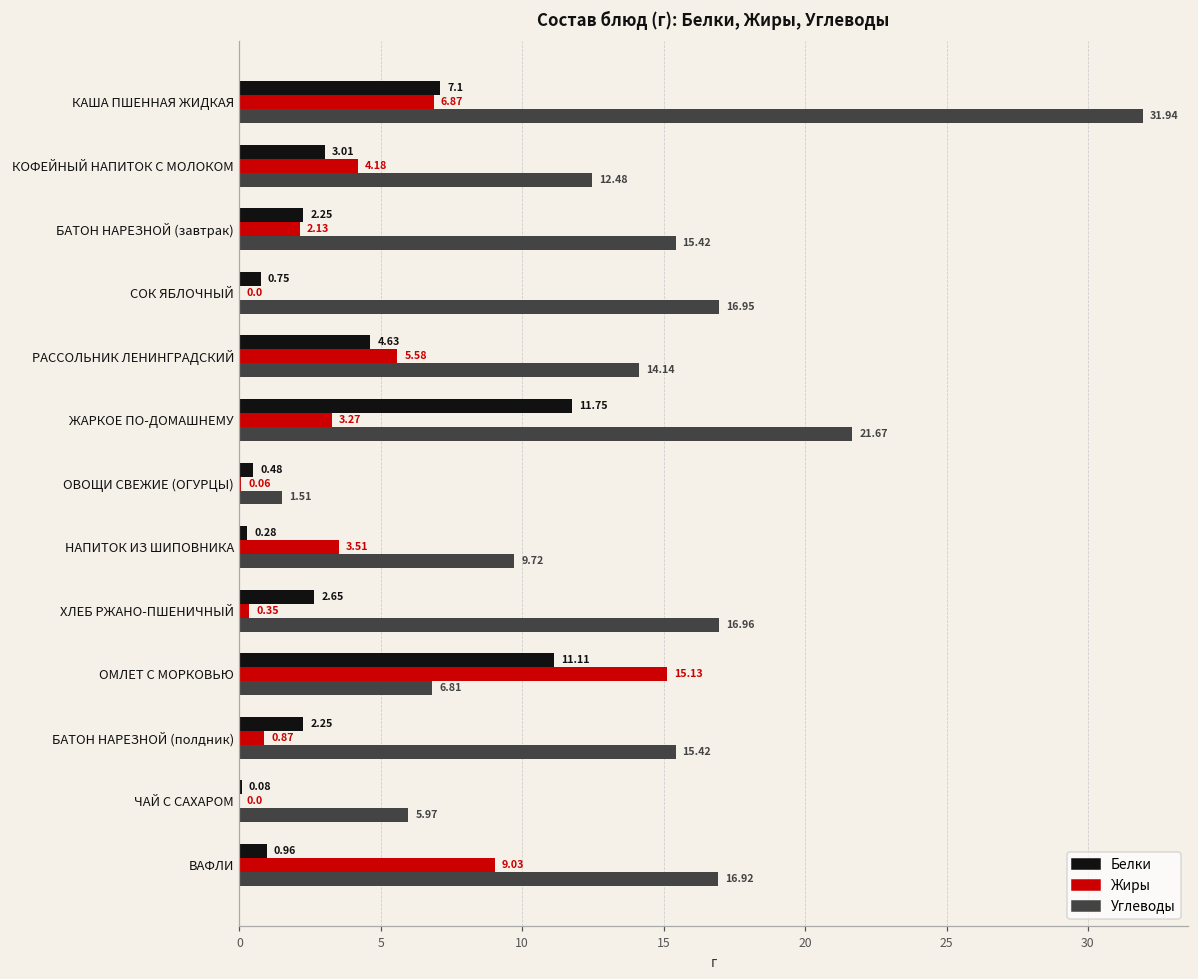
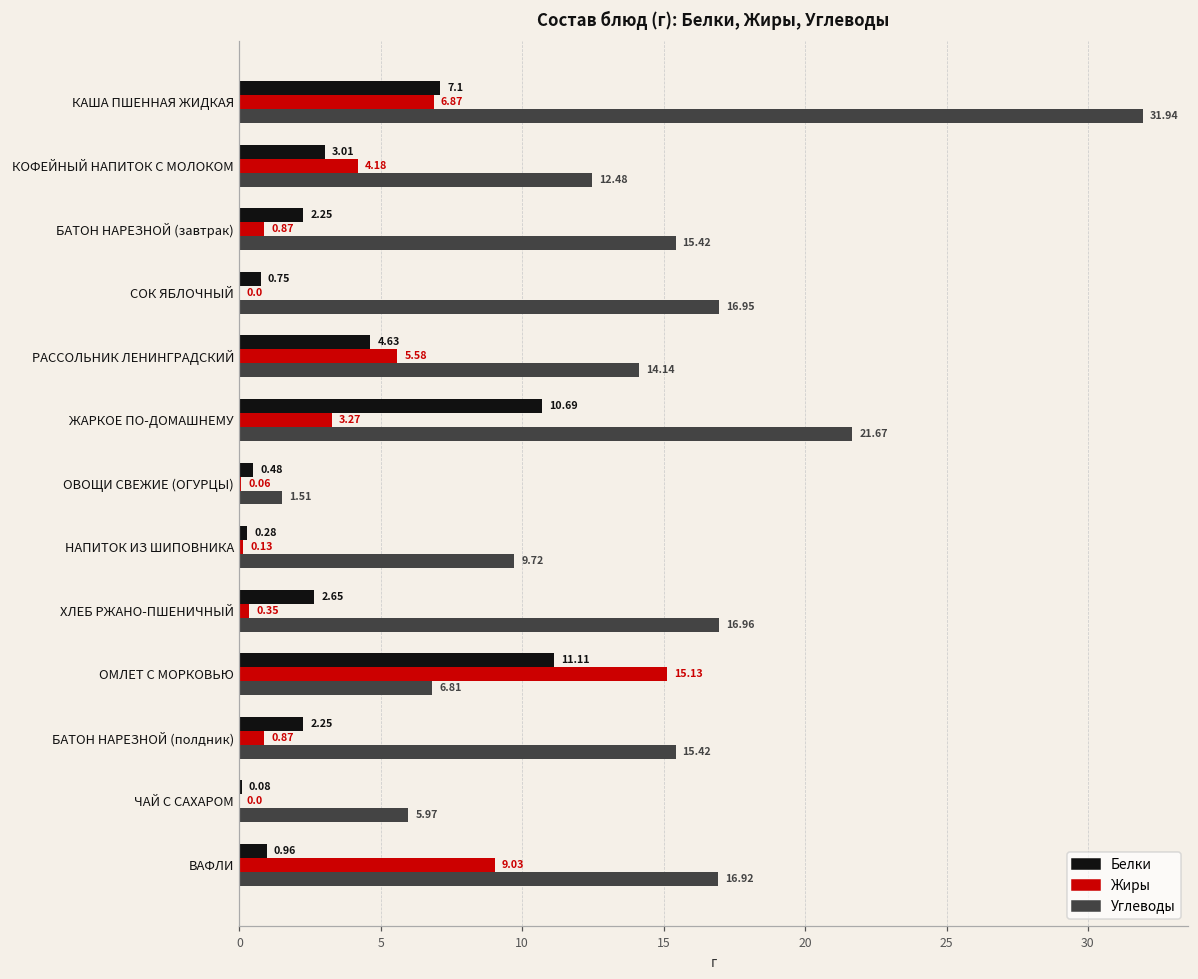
Жиры, БАТОН НАРЕЗНОЙ (завтрак): 2.13 -> 0.87
Белки, ЖАРКОЕ ПО-ДОМАШНЕМУ: 11.75 -> 10.69
Жиры, НАПИТОК ИЗ ШИПОВНИКА: 3.51 -> 0.13
